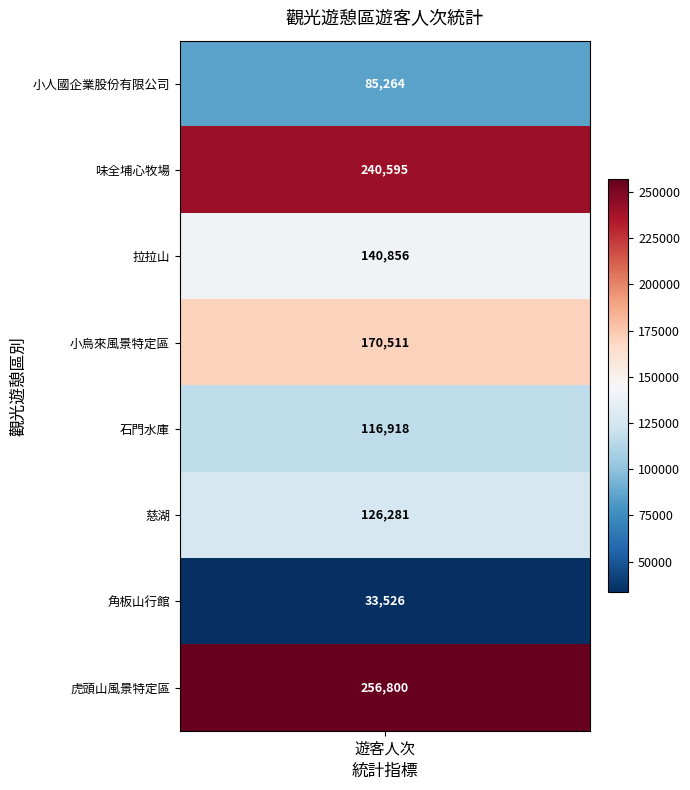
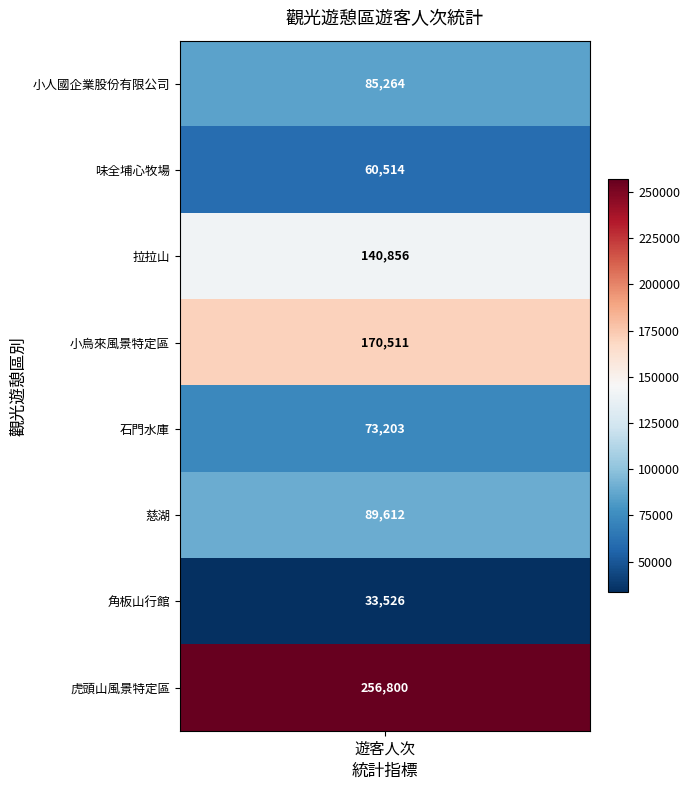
味全埔心牧場, 遊客人次: 240,595 -> 60,514
石門水庫, 遊客人次: 116,918 -> 73,203
慈湖, 遊客人次: 126,281 -> 89,612
